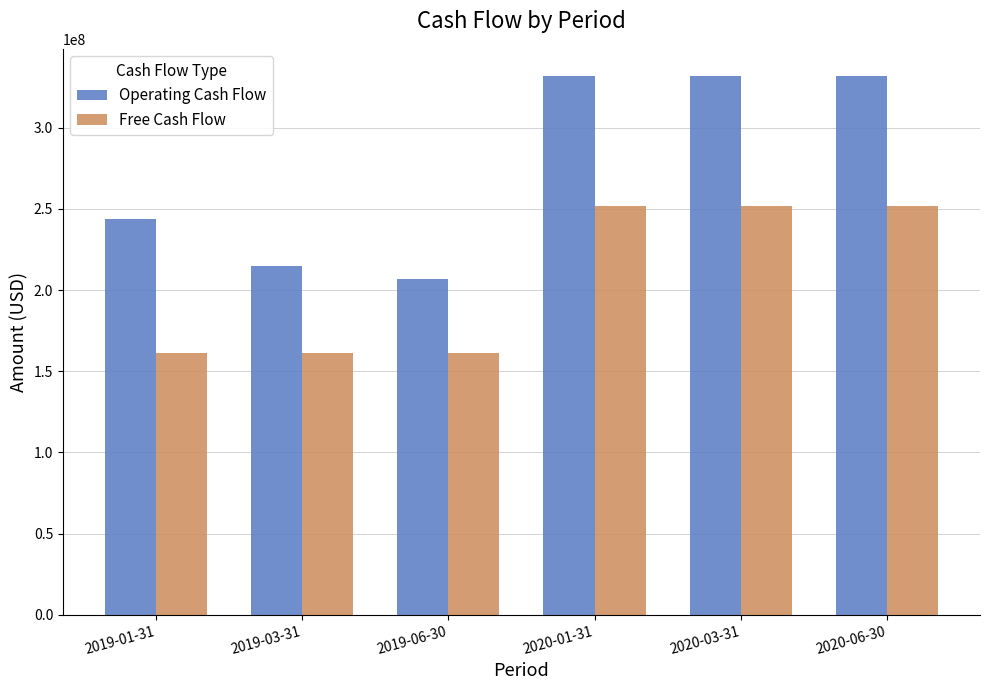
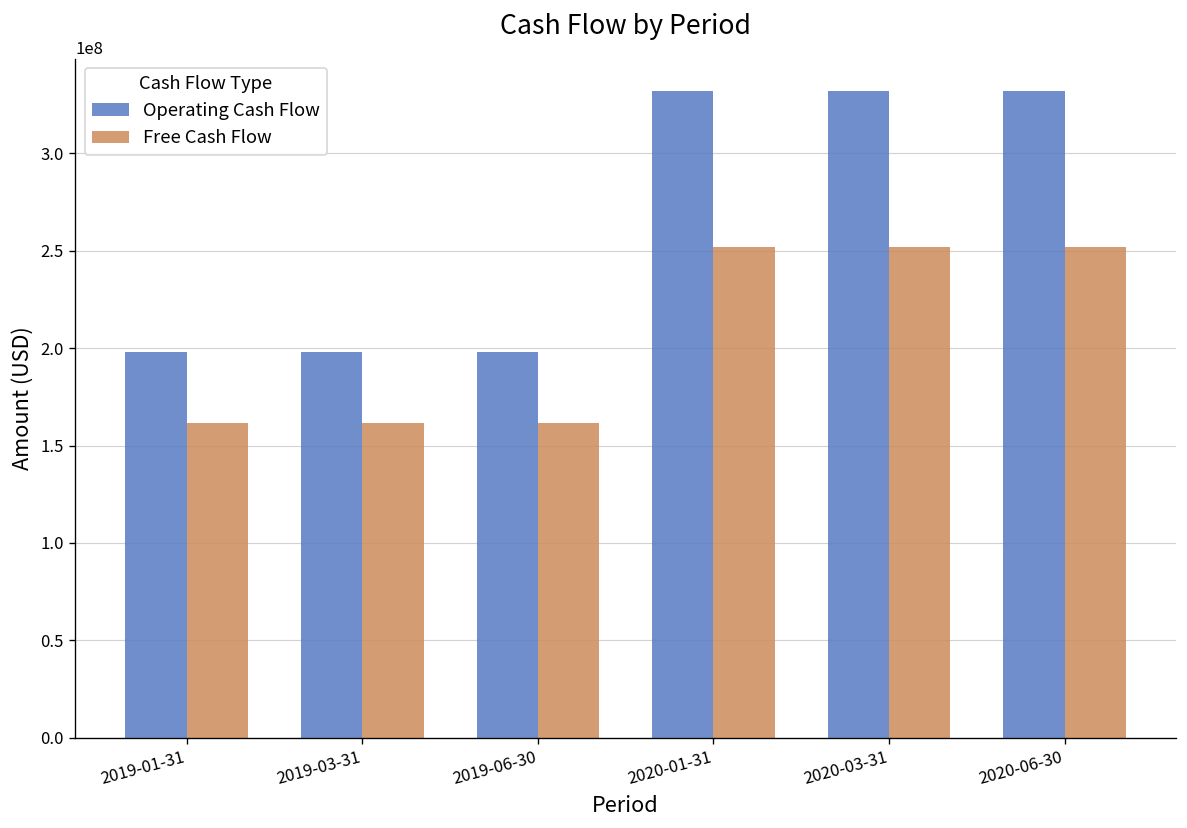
Operating Cash Flow, 2019-01-31: 244000000 -> 198000000
Operating Cash Flow, 2019-03-31: 215000000 -> 198000000
Operating Cash Flow, 2019-06-30: 207000000 -> 198000000
